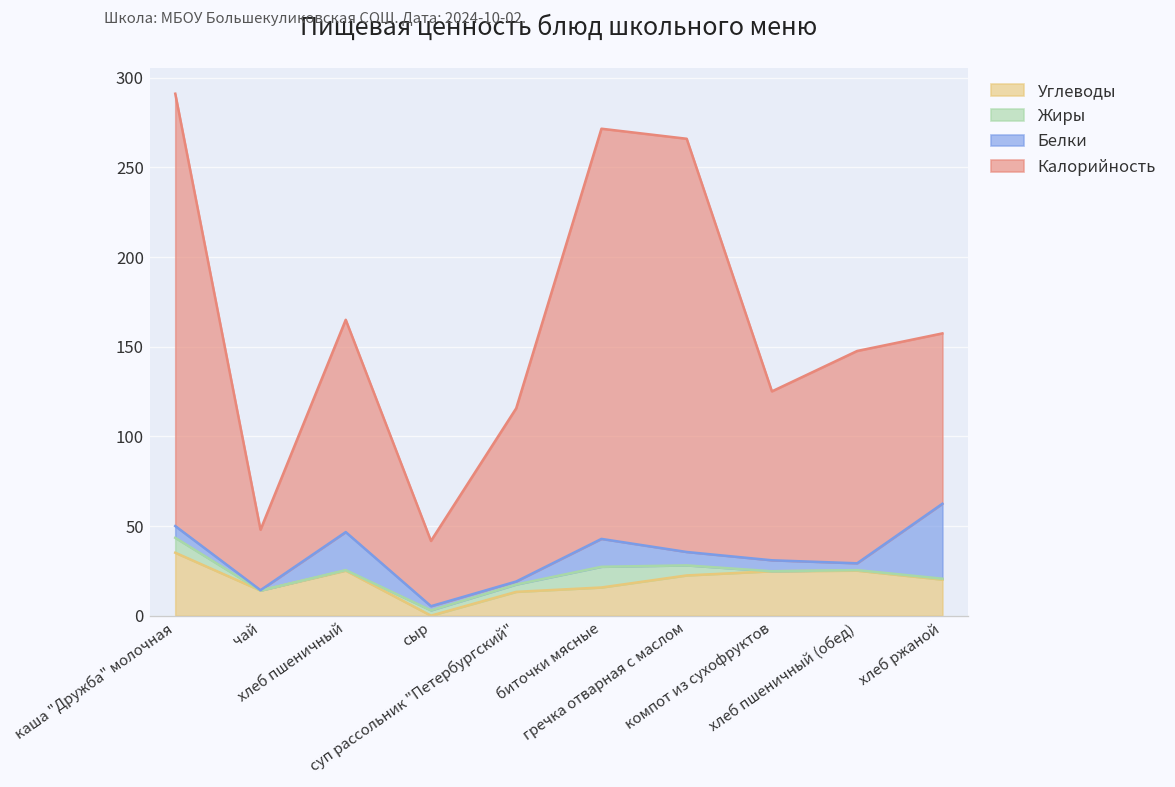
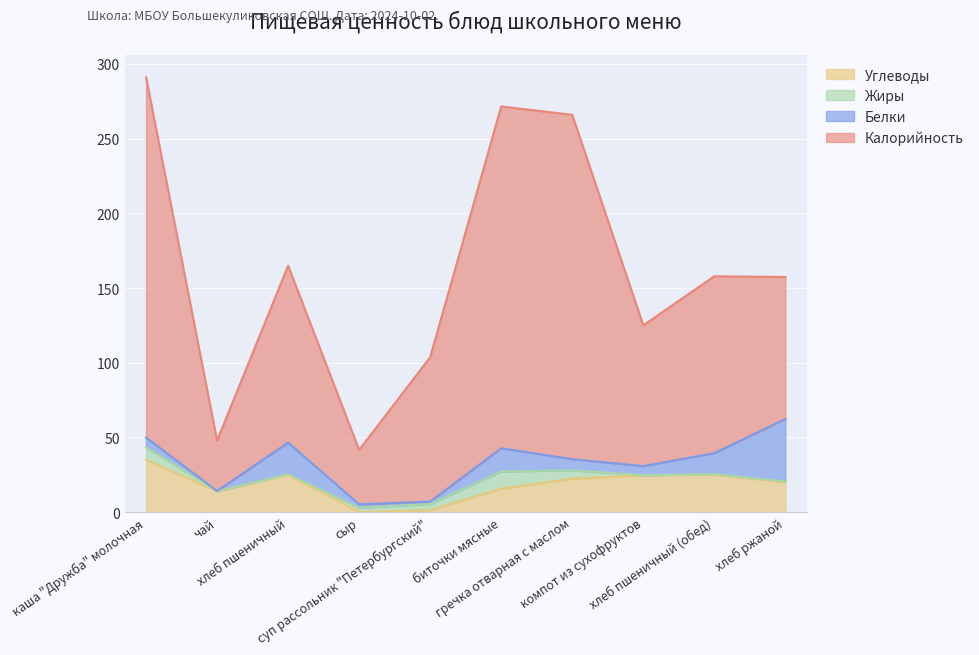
Углеводы, суп рассольник "Петербургский": 13 -> 1
Белки, хлеб пшеничный (обед): 4 -> 14
